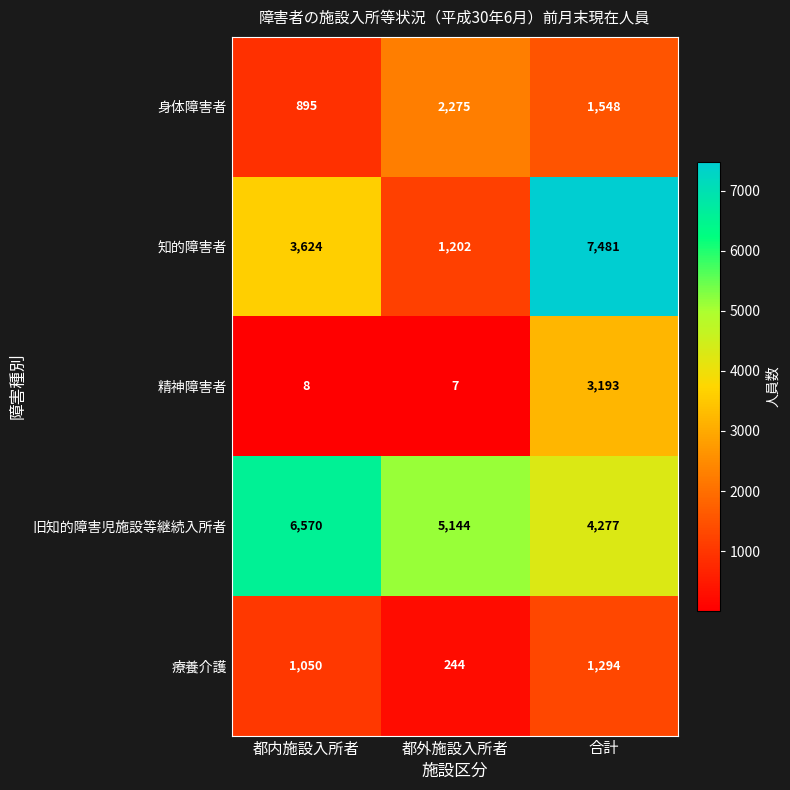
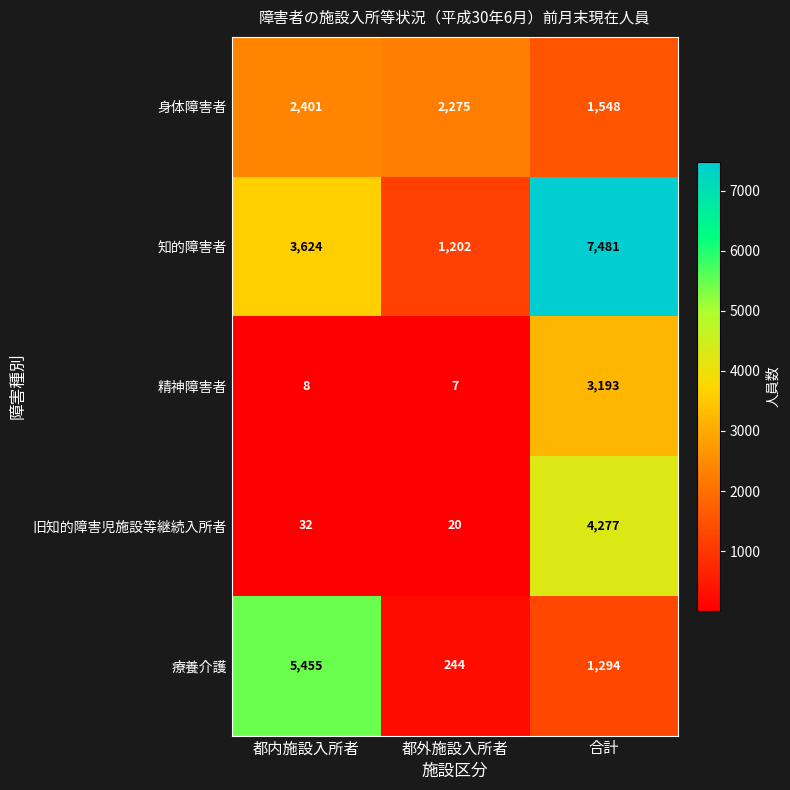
身体障害者, 都内施設入所者: 895 -> 2,401
旧知的障害児施設等継続入所者, 都内施設入所者: 6,570 -> 32
旧知的障害児施設等継続入所者, 都外施設入所者: 5,144 -> 20
療養介護, 都内施設入所者: 1,050 -> 5,455
